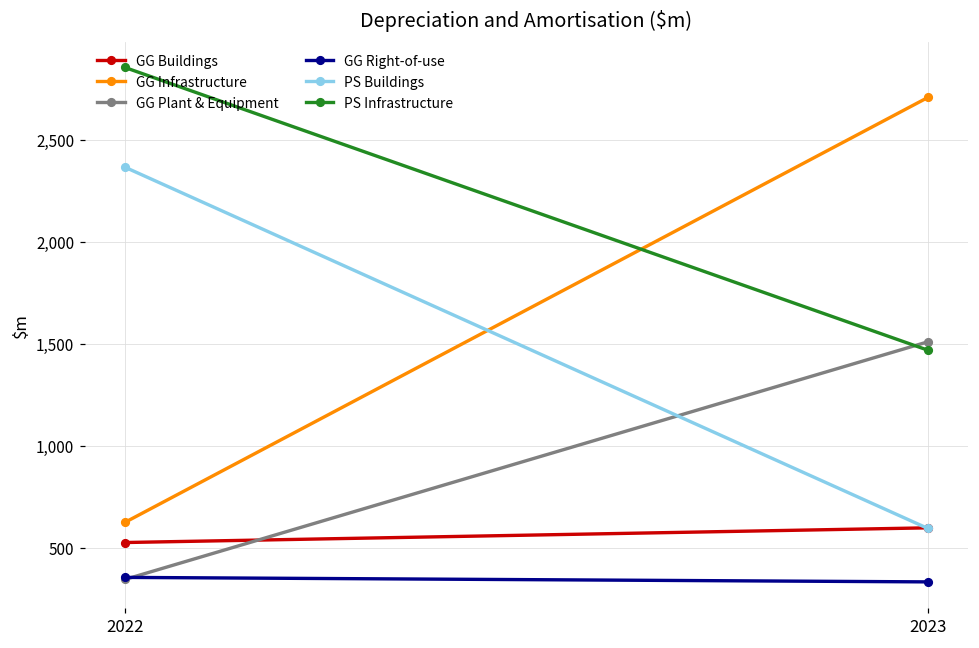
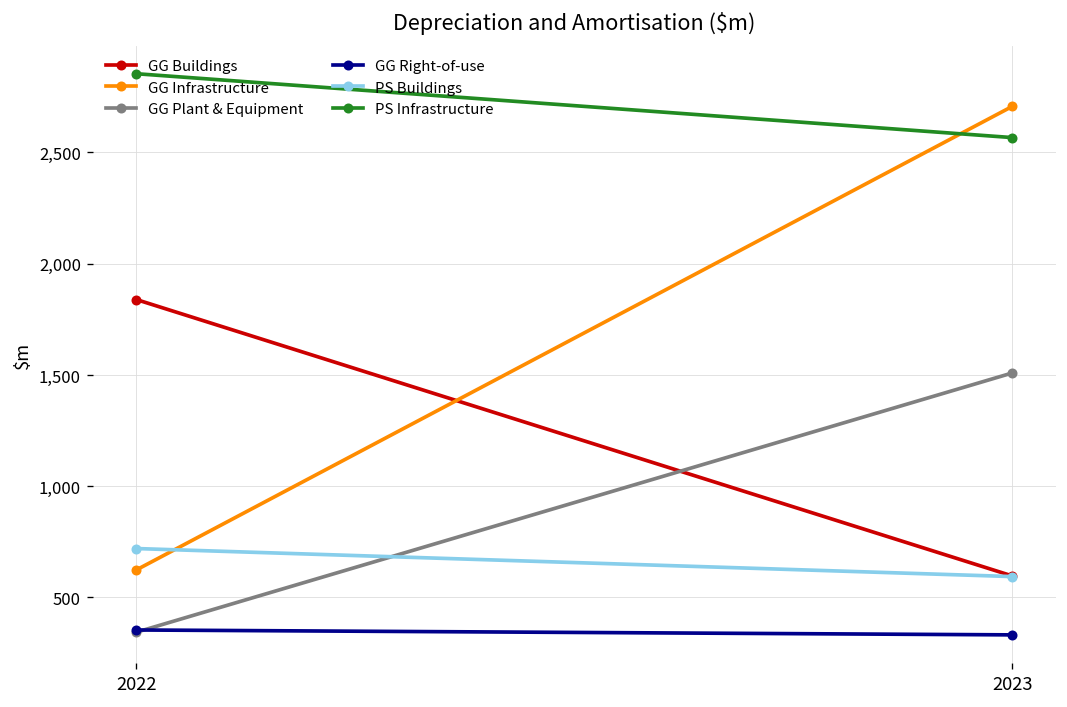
GG Buildings, 2022: 530 -> 1,840
PS Buildings, 2022: 2,370 -> 720
PS Infrastructure, 2023: 1,470 -> 2,570
